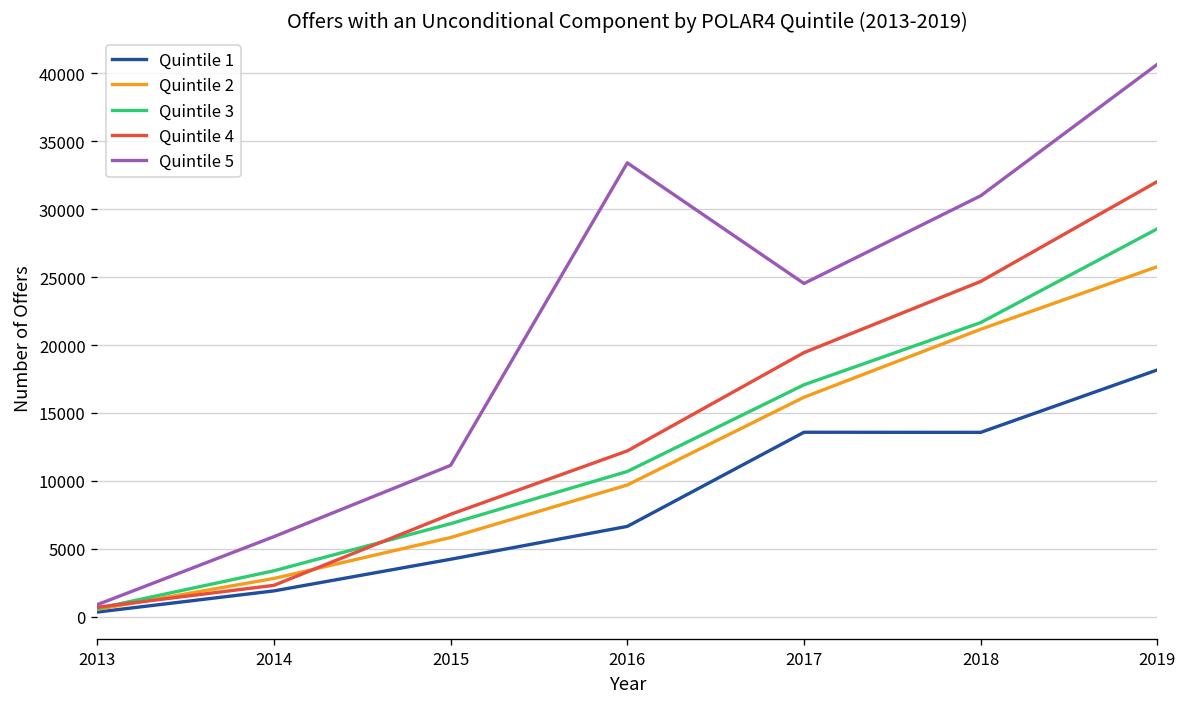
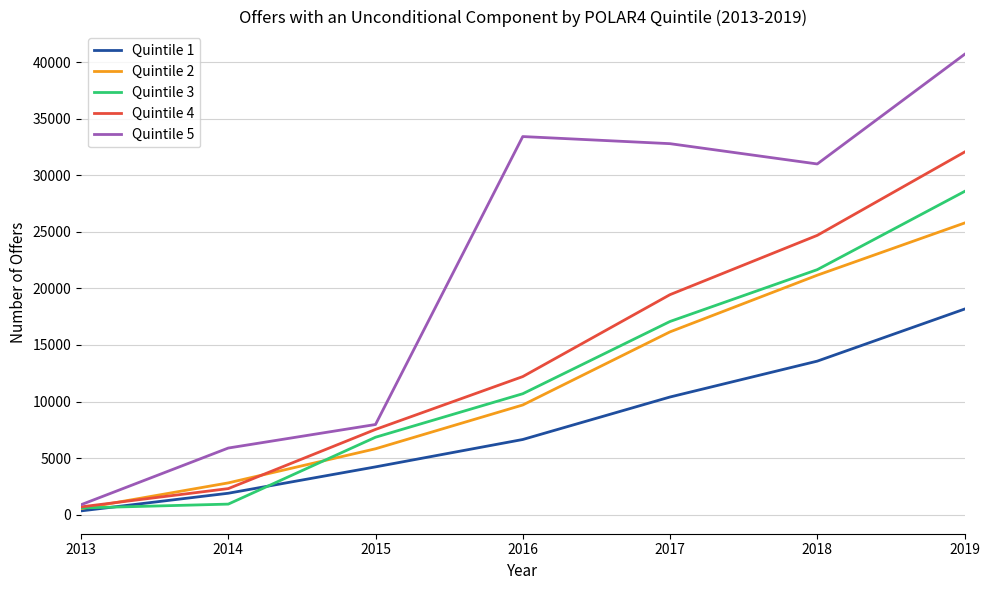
Quintile 3, 2014: 3400 -> 900
Quintile 5, 2015: 11100 -> 8000
Quintile 1, 2017: 13600 -> 10400
Quintile 5, 2017: 24500 -> 32800
